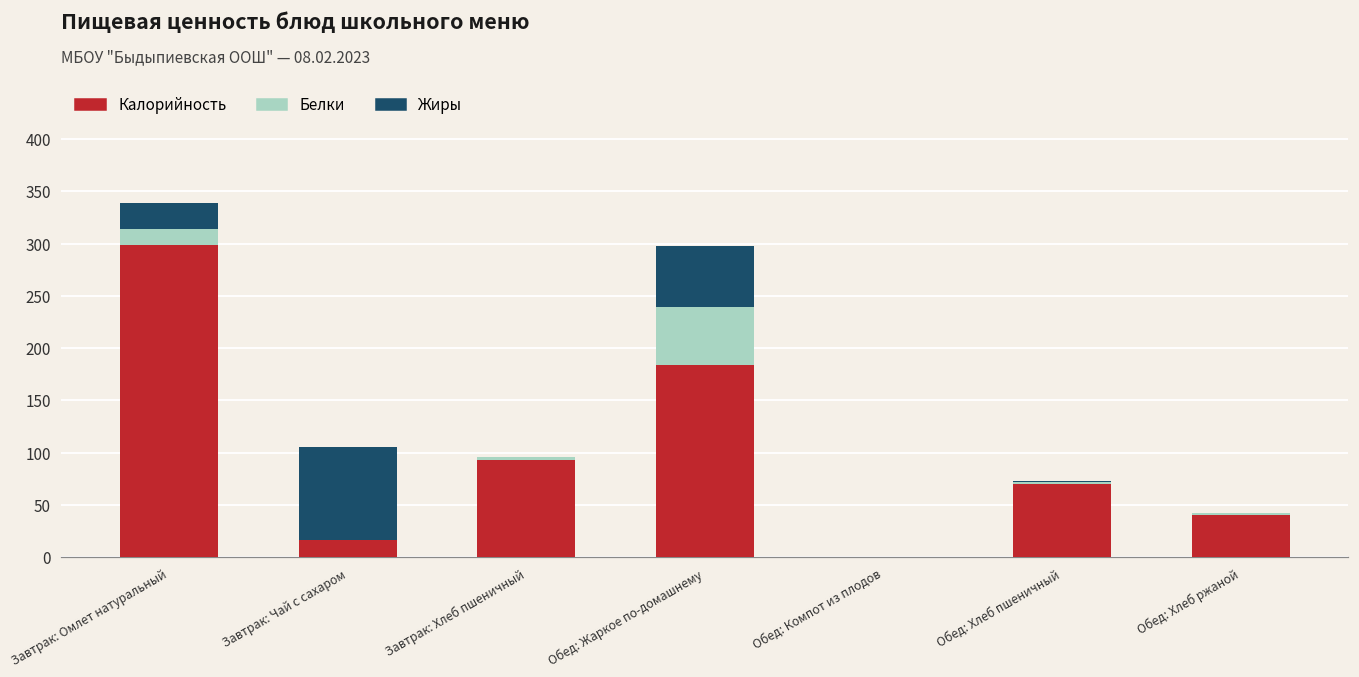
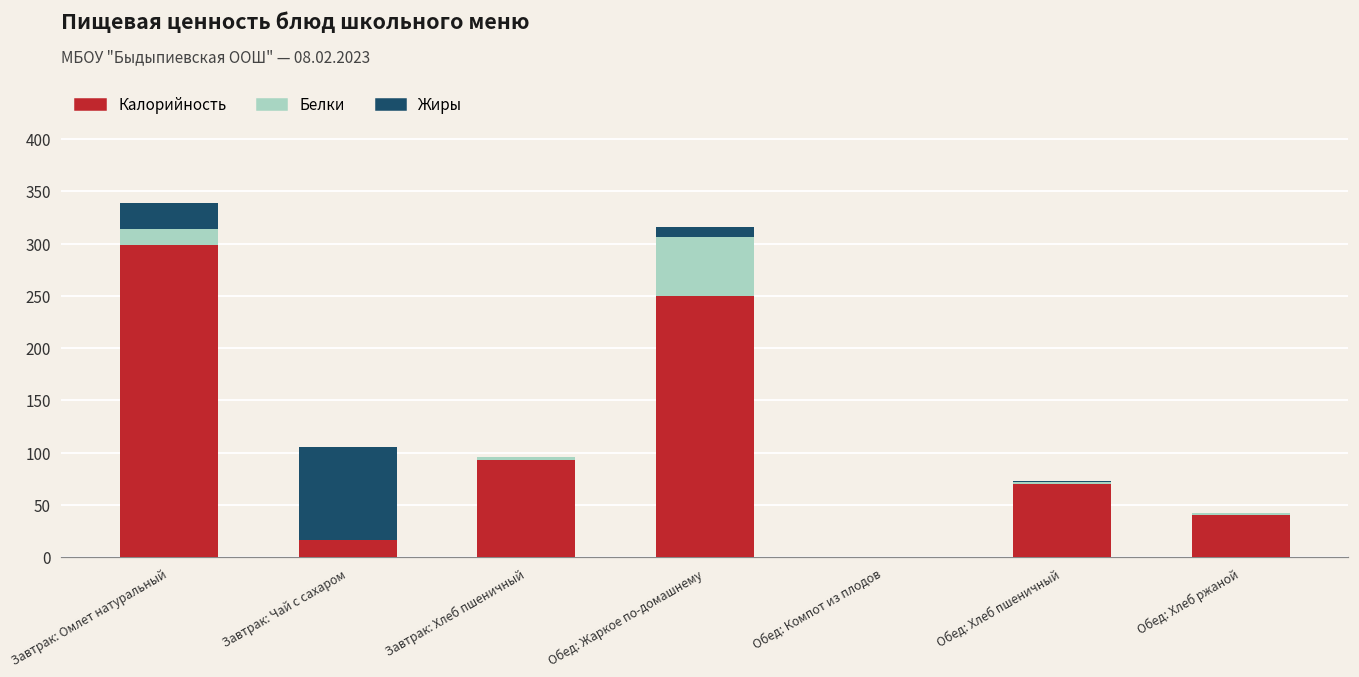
Калорийность, Обед: Жаркое по-домашнему: 180 -> 250
Жиры, Обед: Жаркое по-домашнему: 60 -> 10
